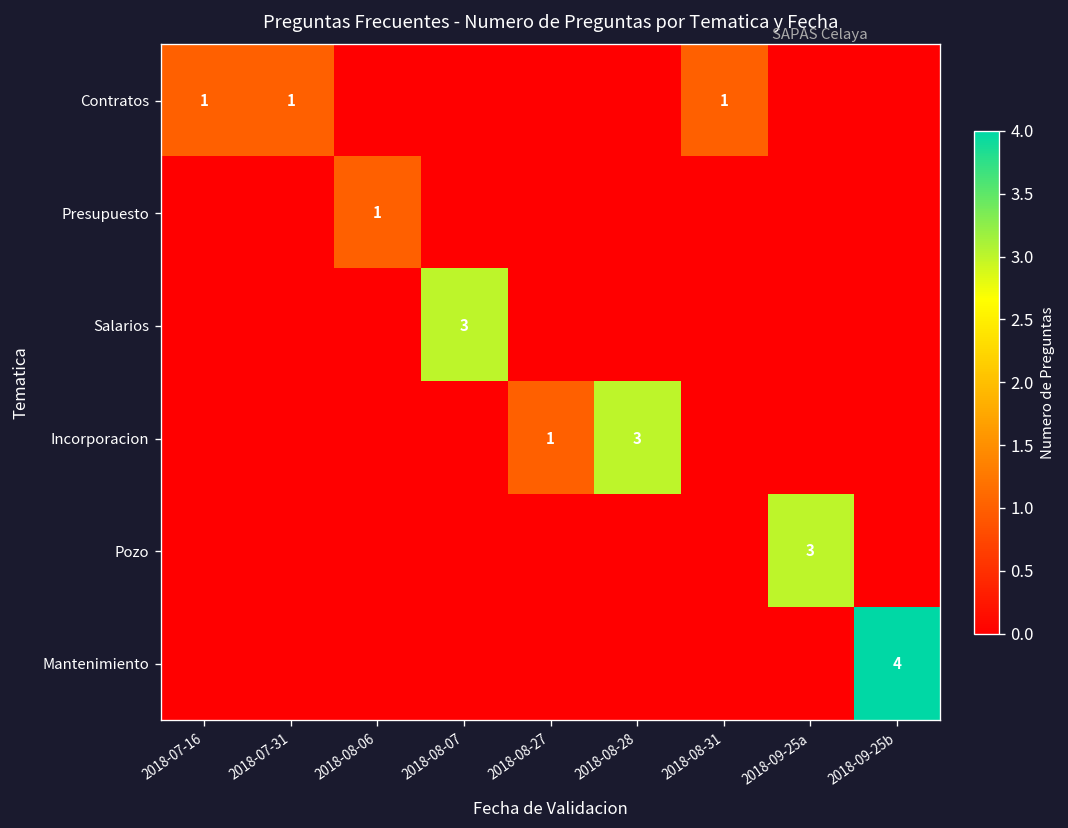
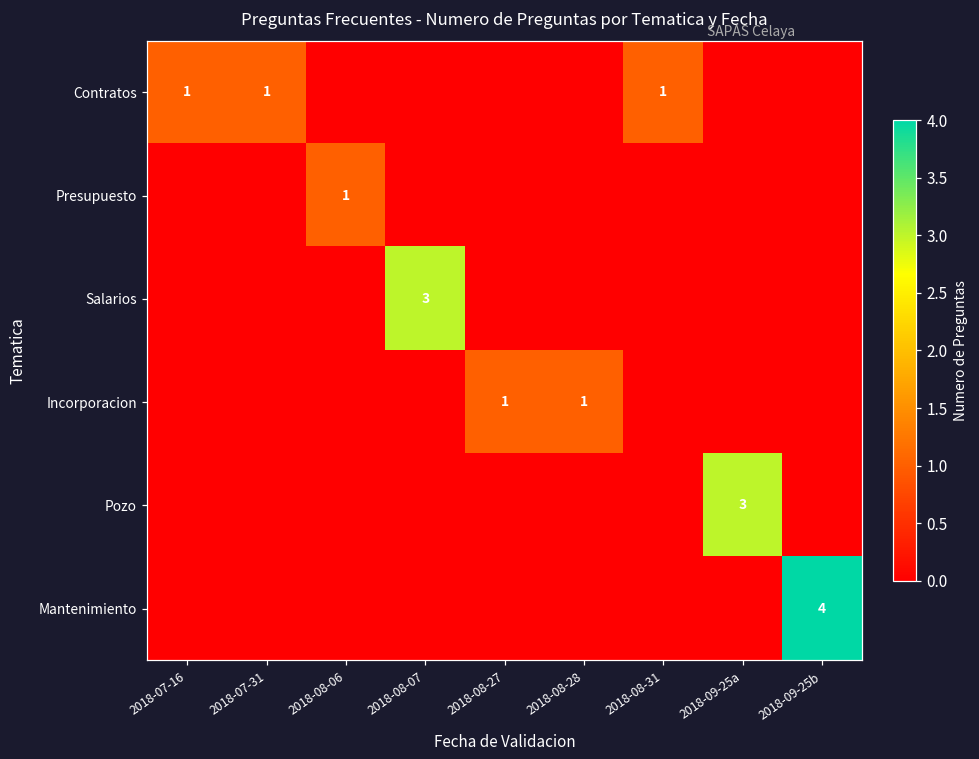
Incorporacion, 2018-08-28: 3 -> 1
